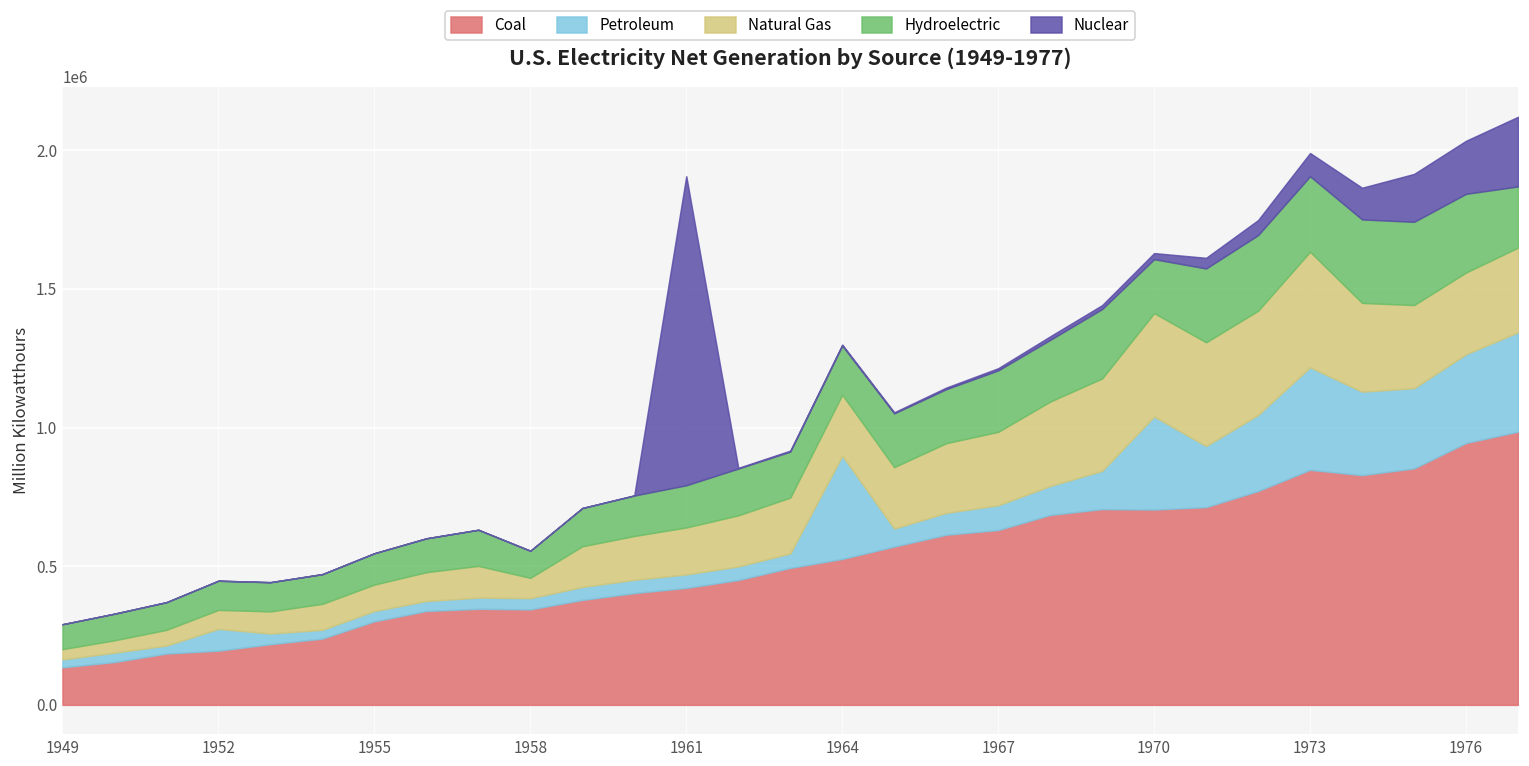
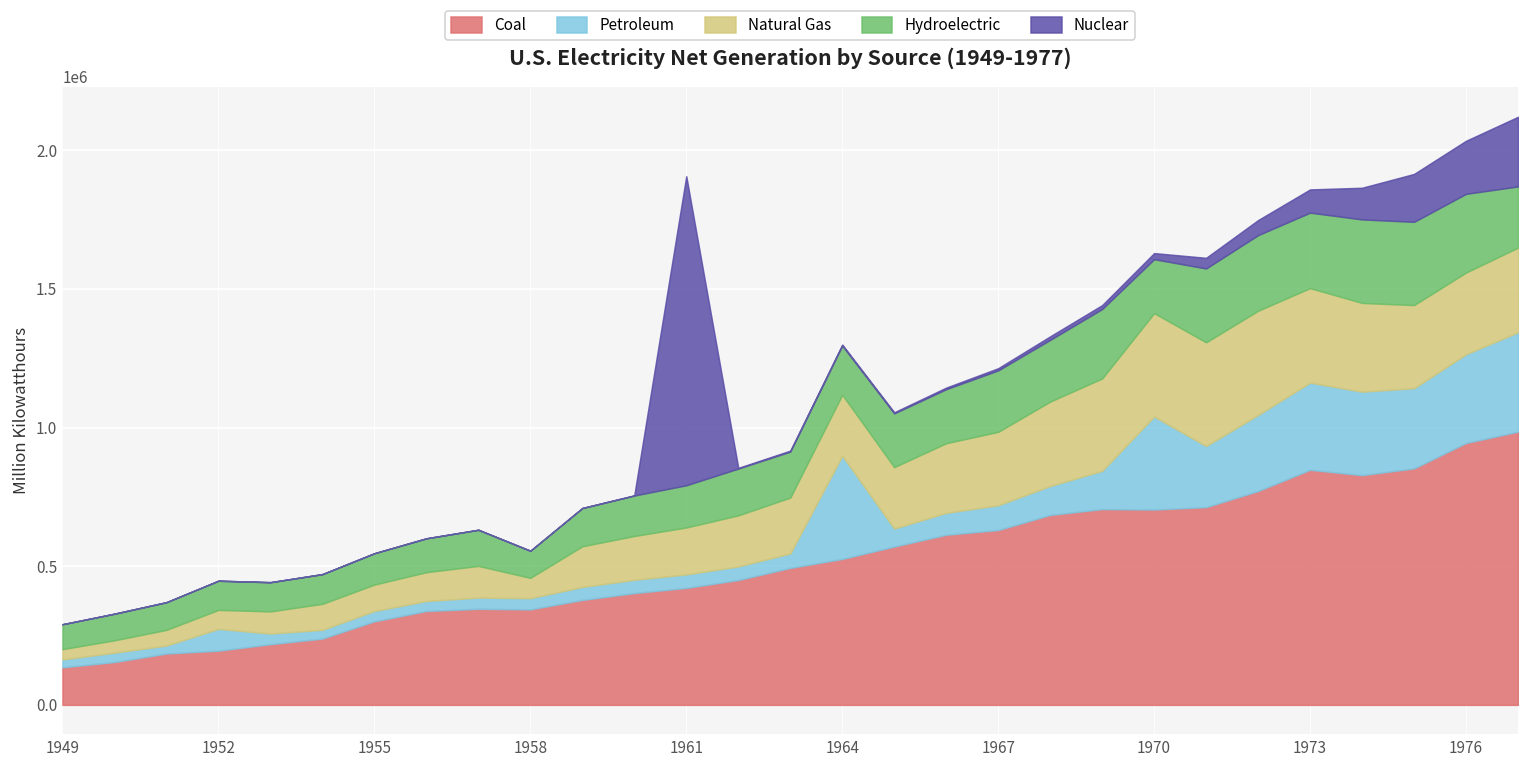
Petroleum, 1973: 370000 -> 310000
Natural Gas, 1973: 420000 -> 340000
